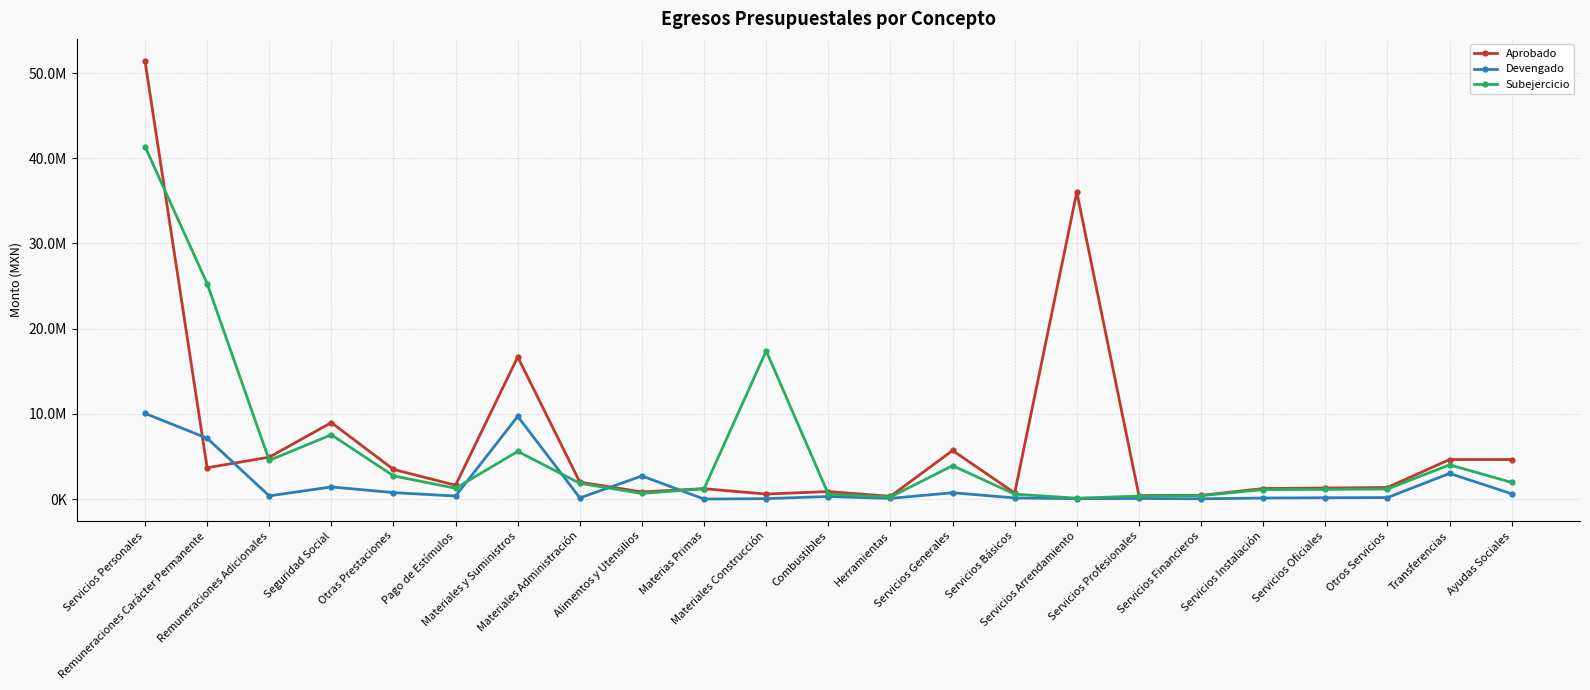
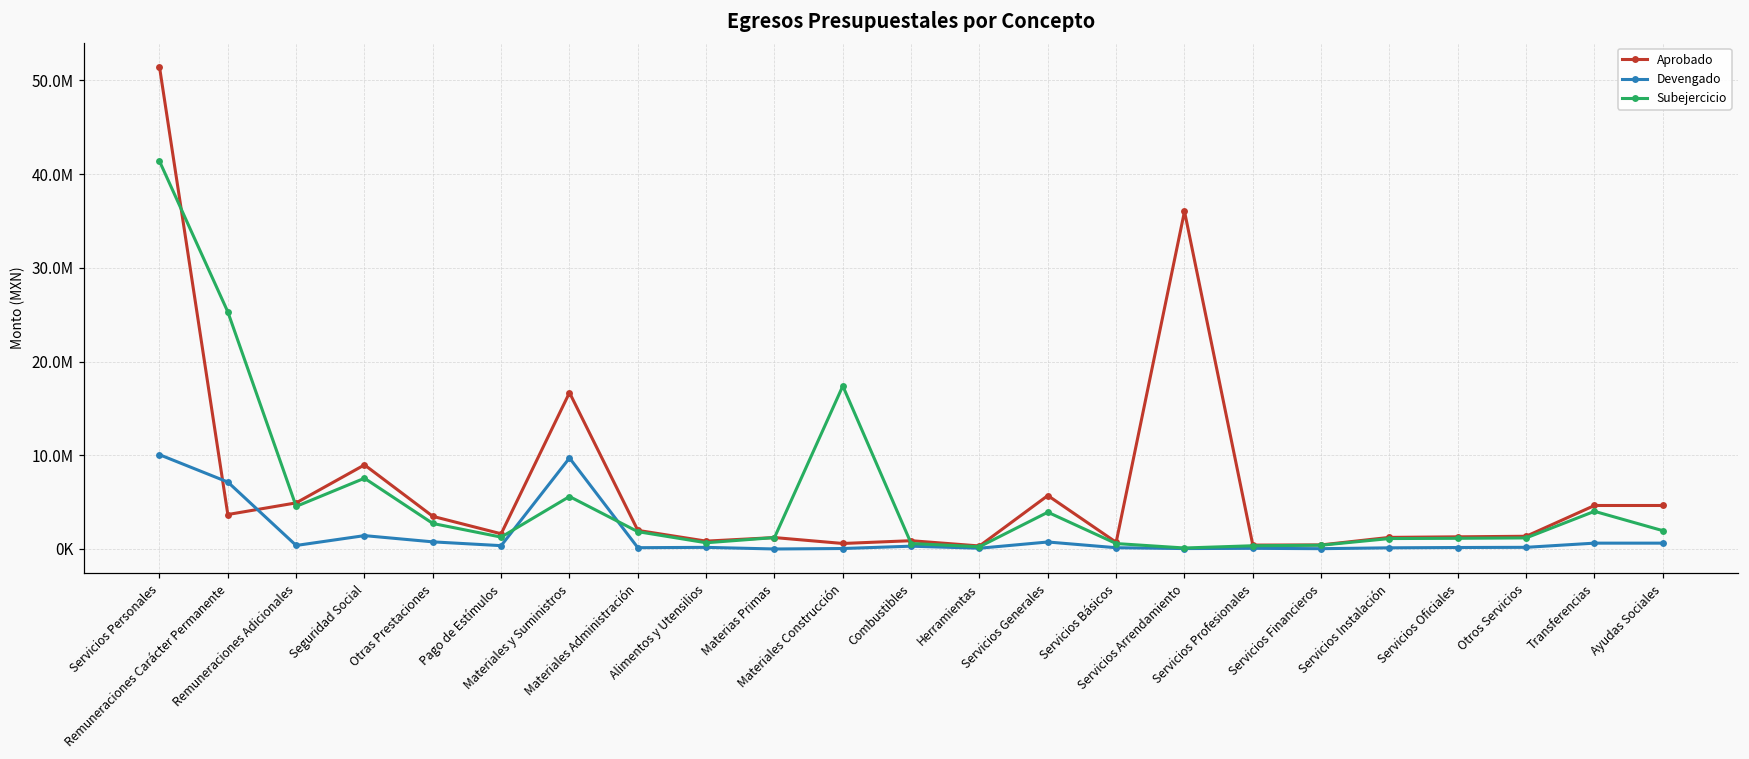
Devengado, Alimentos y Utensilios: 3000000 -> 0
Devengado, Transferencias: 3000000 -> 1000000
